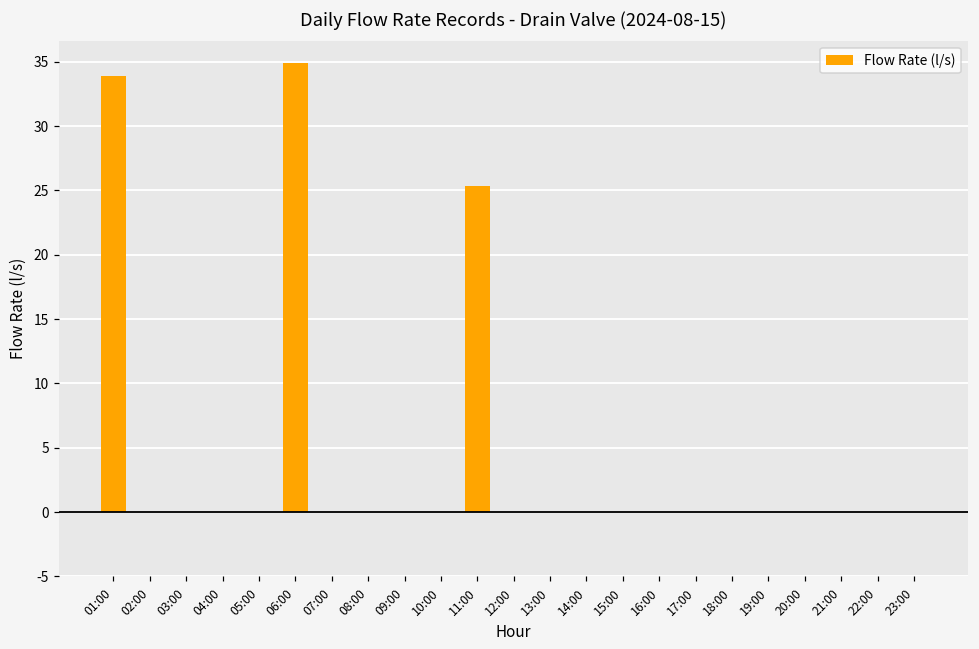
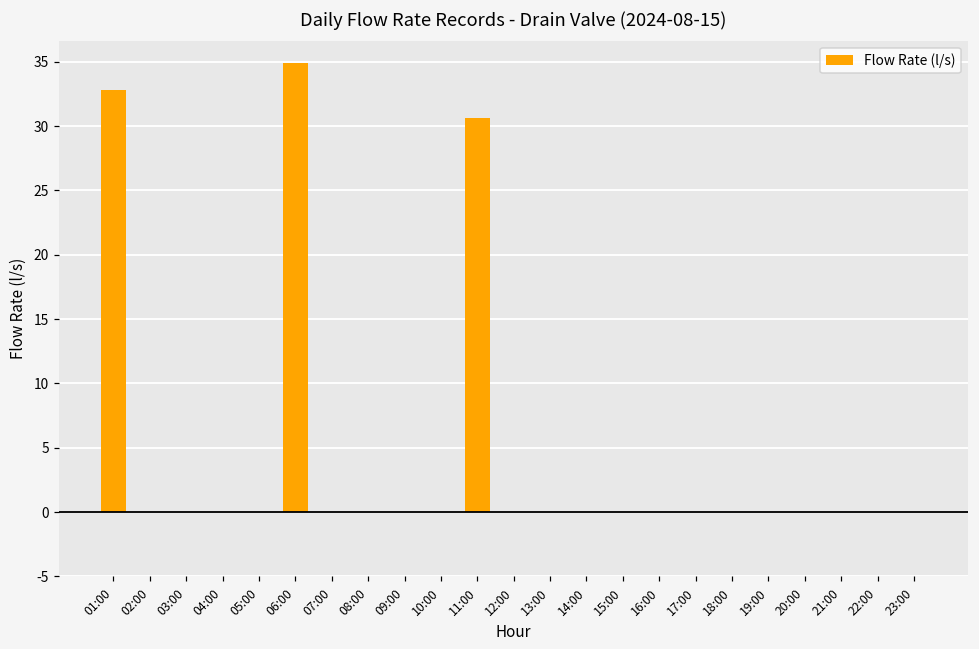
01:00: 33.9 -> 32.8
11:00: 25.4 -> 30.6
